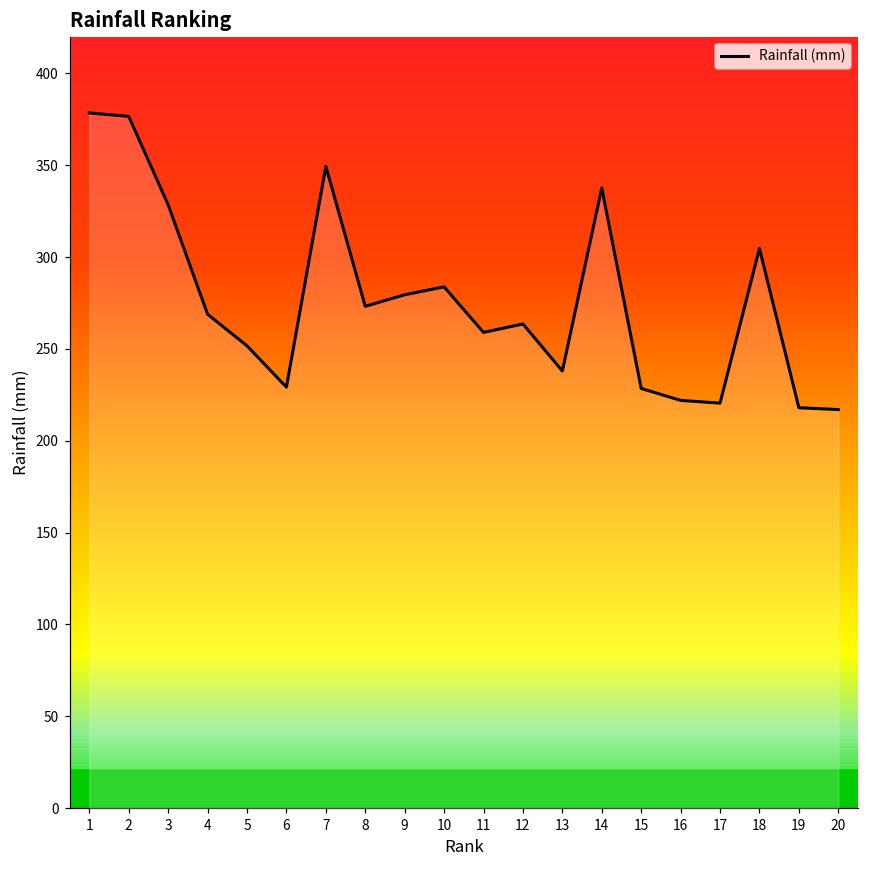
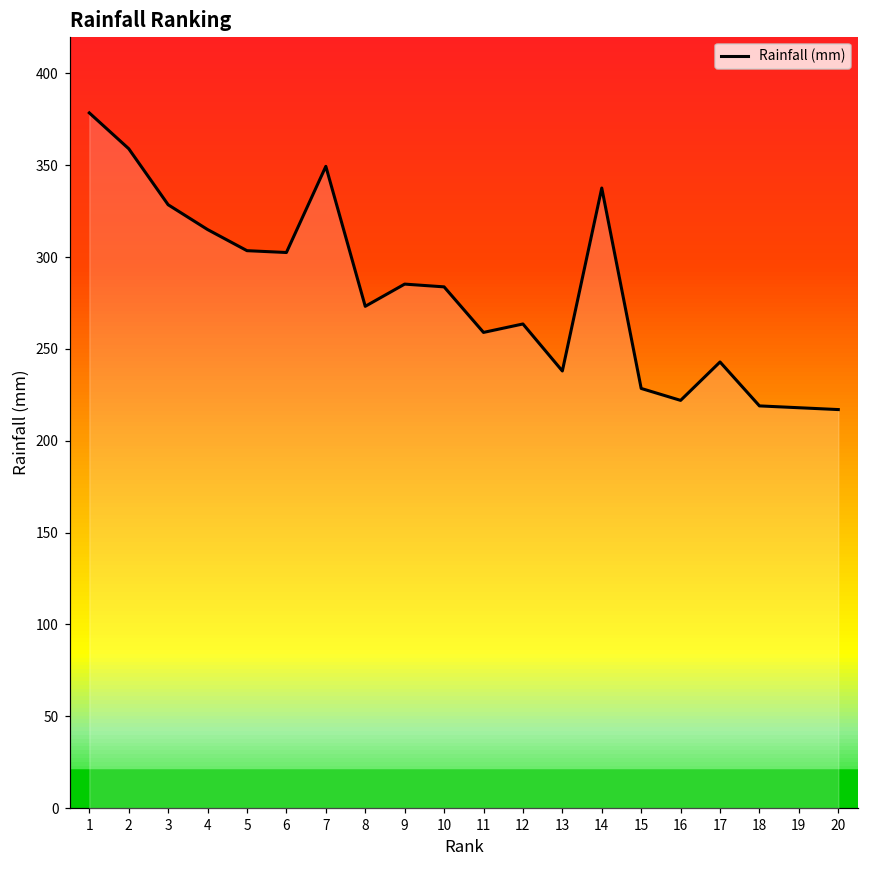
2: 377 -> 359
4: 269 -> 315
5: 252 -> 304
6: 229 -> 303
9: 280 -> 285
17: 221 -> 243
18: 305 -> 219
